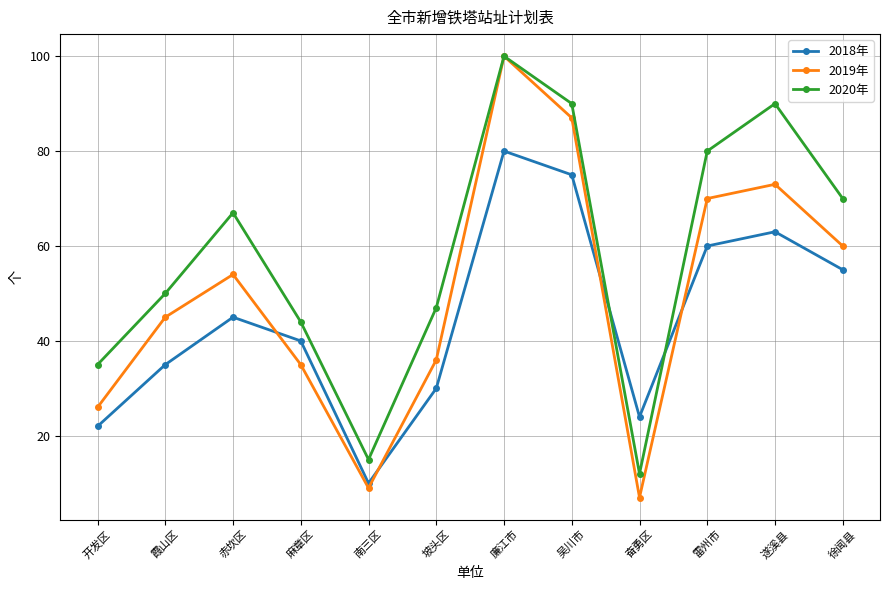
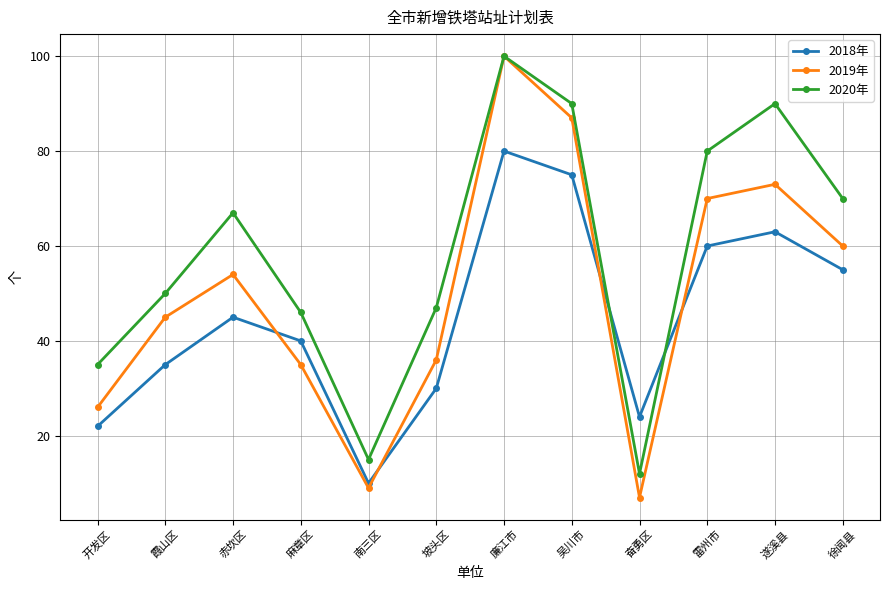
2020年, 麻章区: 44 -> 46
